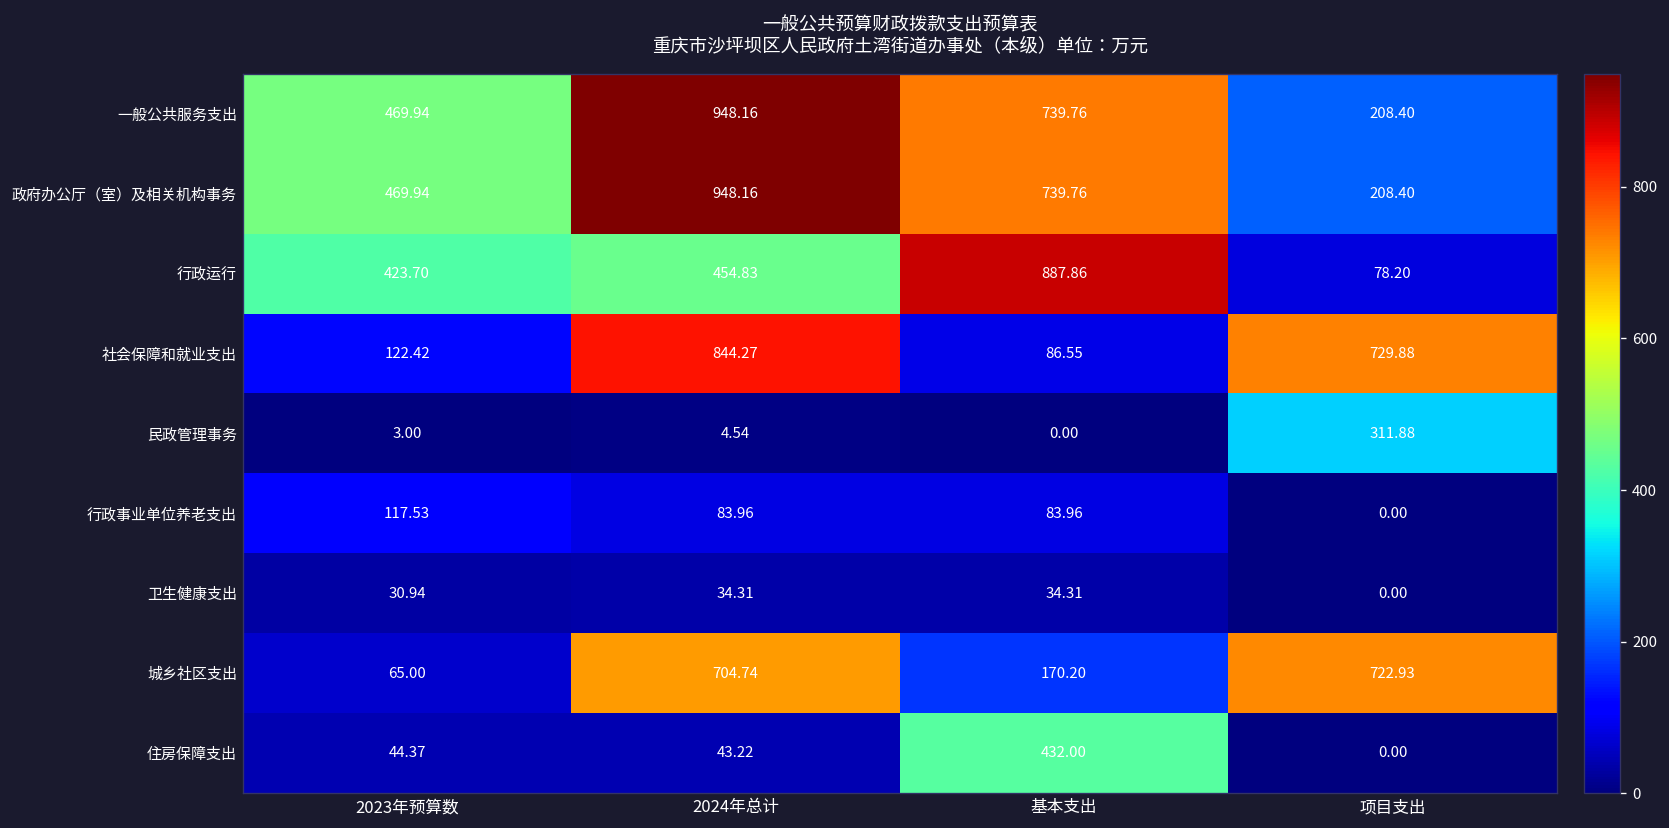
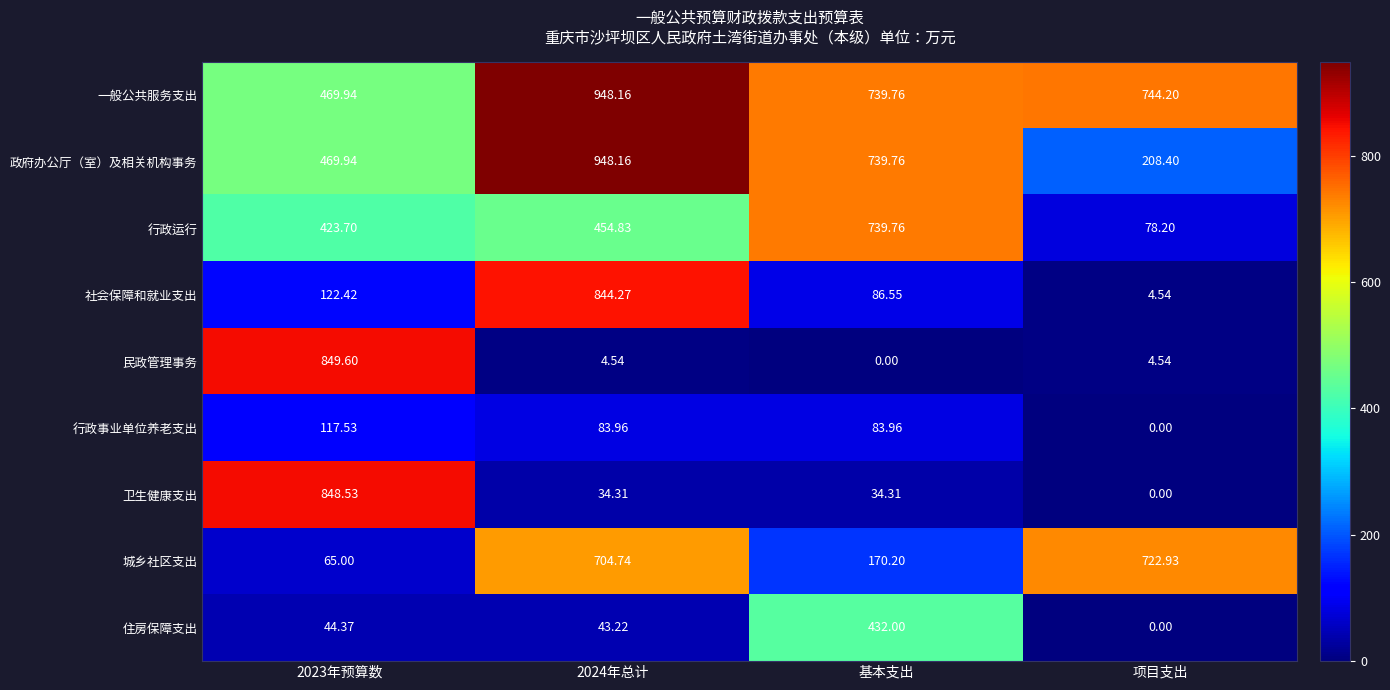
一般公共服务支出, 项目支出: 208.40 -> 744.20
行政运行, 基本支出: 887.86 -> 739.76
社会保障和就业支出, 项目支出: 729.88 -> 4.54
民政管理事务, 2023年预算数: 3.00 -> 849.60
民政管理事务, 项目支出: 311.88 -> 4.54
卫生健康支出, 2023年预算数: 30.94 -> 848.53
